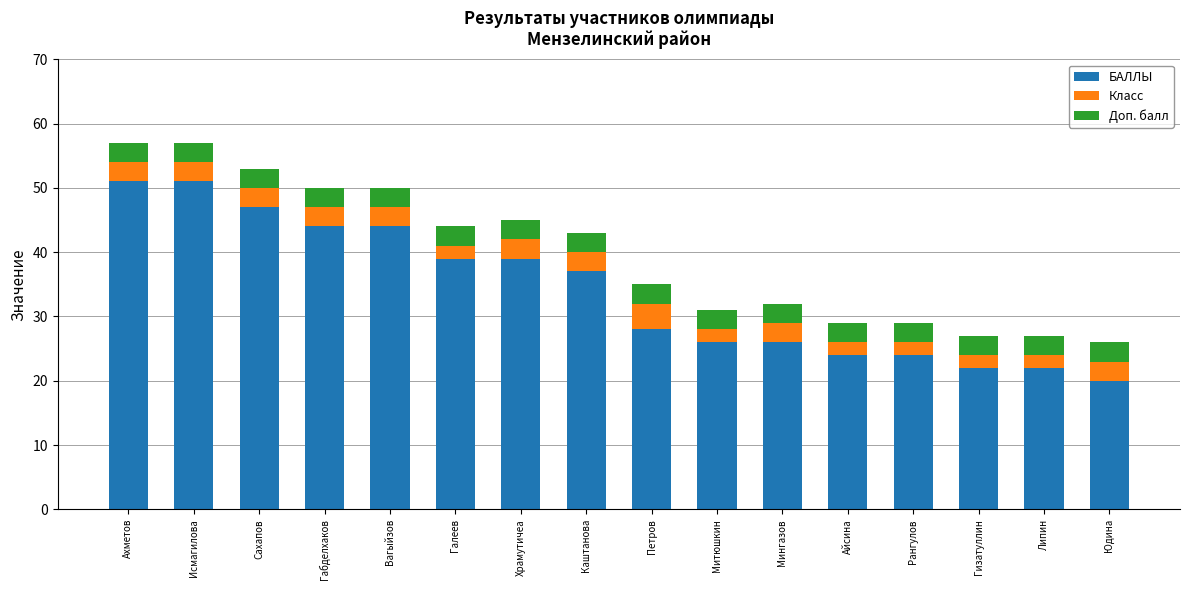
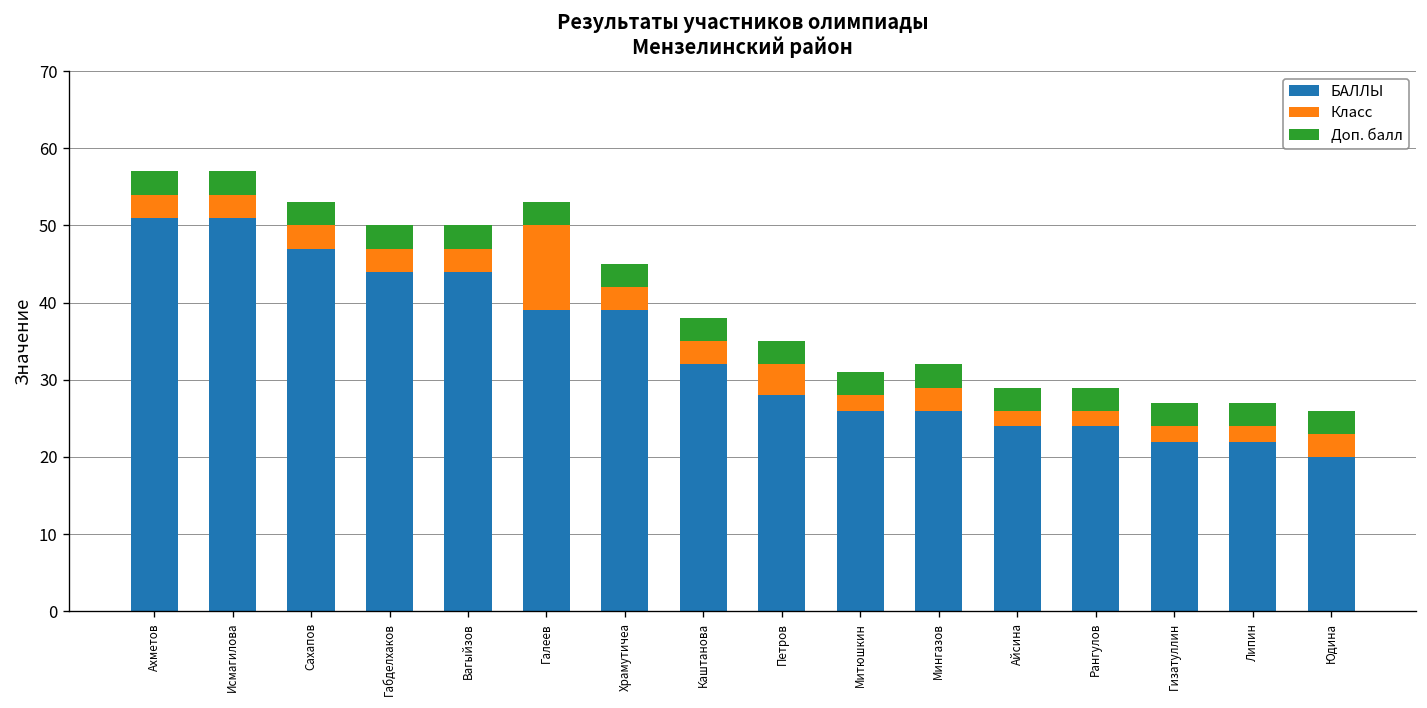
Класс, Галеев: 2 -> 11
БАЛЛЫ, Каштанова: 37 -> 32
